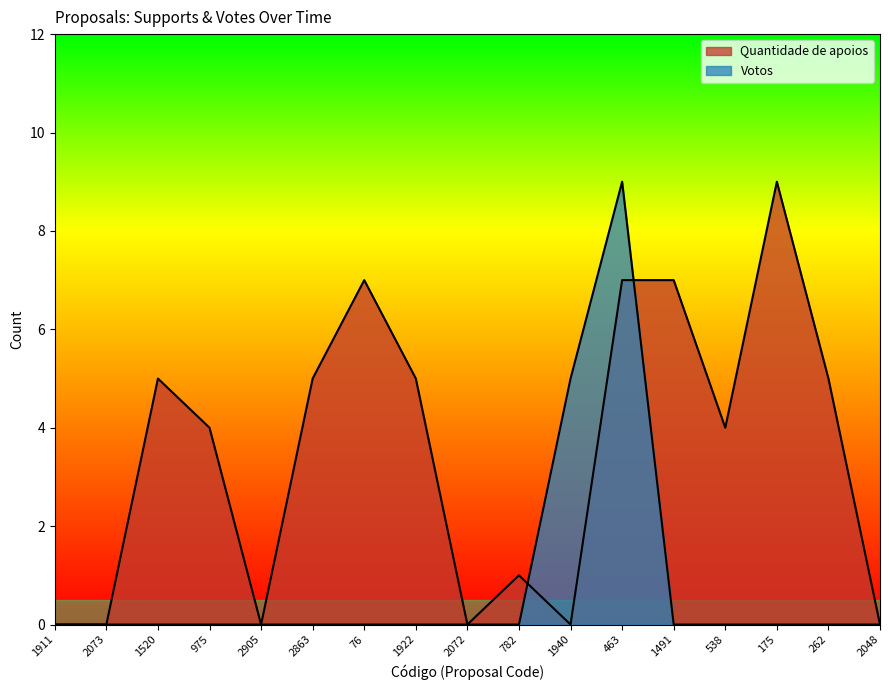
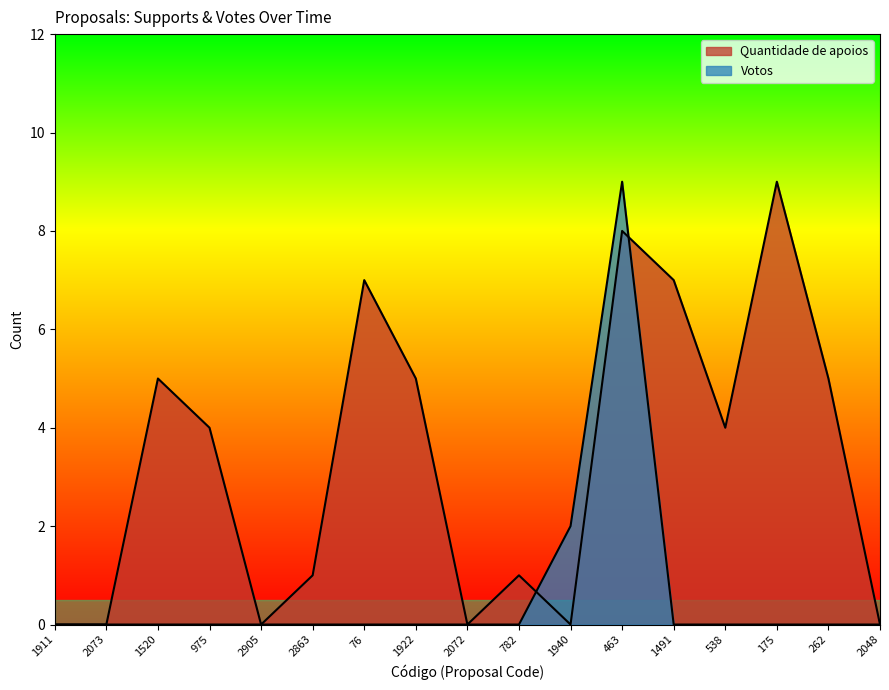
Quantidade de apoios, 2863: 5 -> 1
Votos, 1940: 5 -> 2
Quantidade de apoios, 463: 7 -> 8
